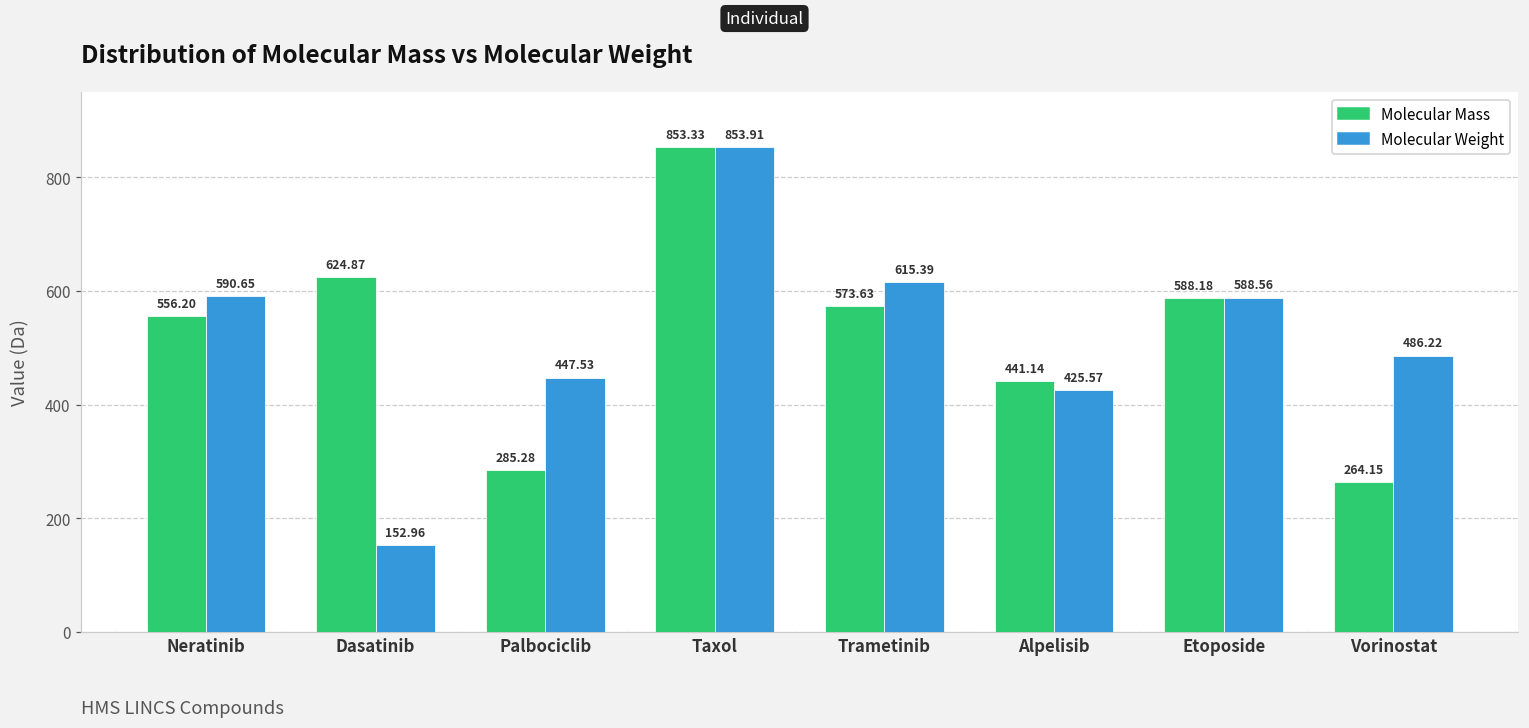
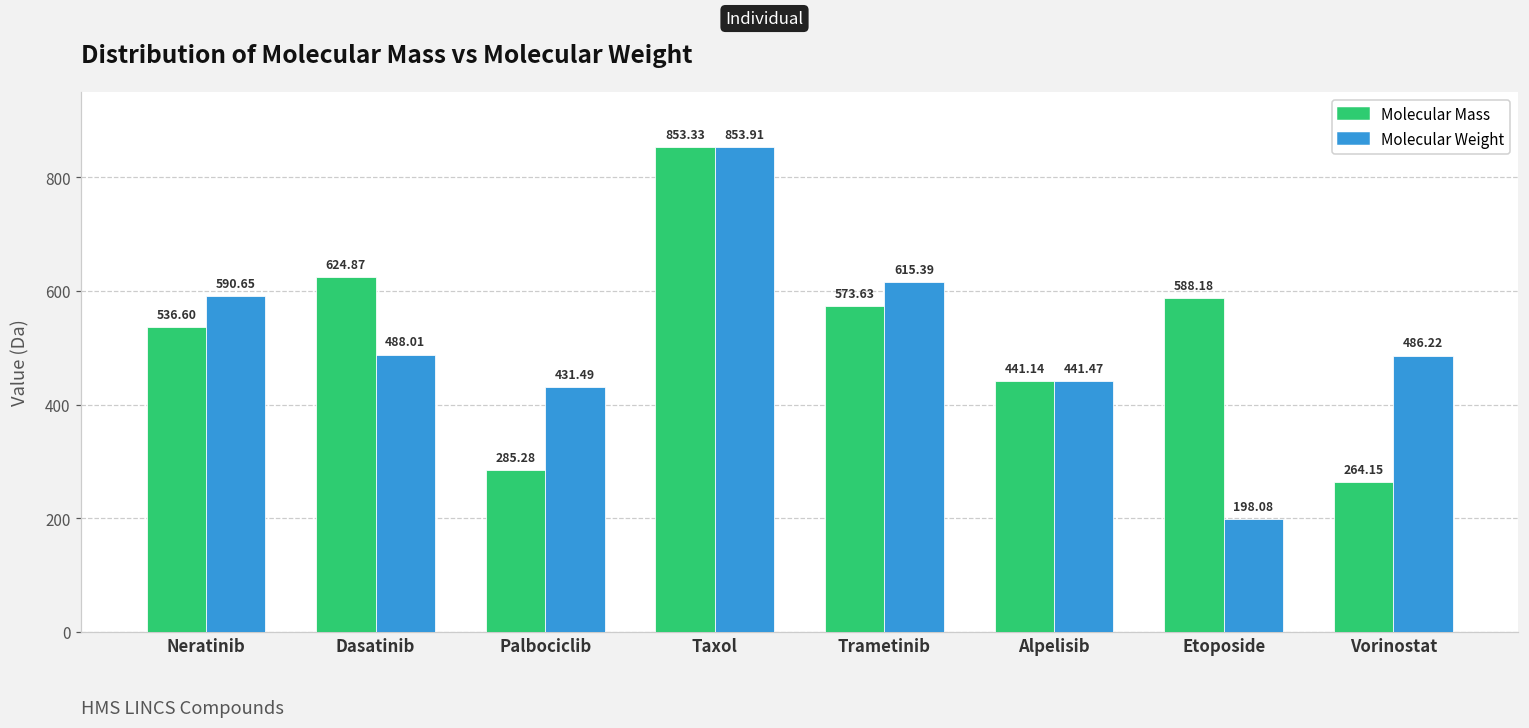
Molecular Mass, Neratinib: 556.20 -> 536.60
Molecular Weight, Dasatinib: 152.96 -> 488.01
Molecular Weight, Palbociclib: 447.53 -> 431.49
Molecular Weight, Alpelisib: 425.57 -> 441.47
Molecular Weight, Etoposide: 588.56 -> 198.08
